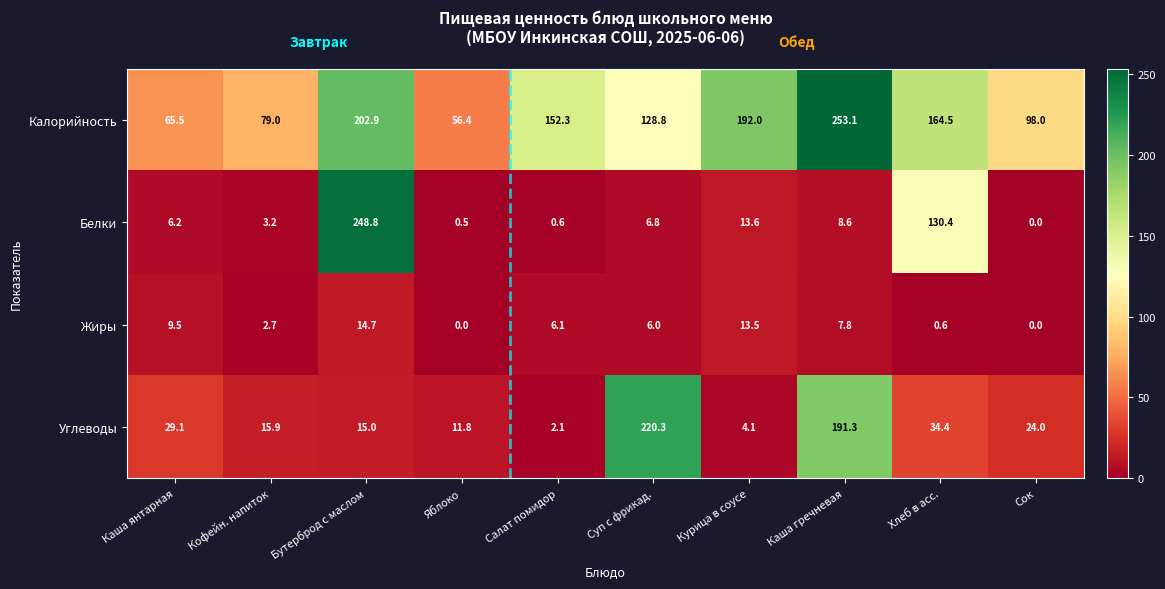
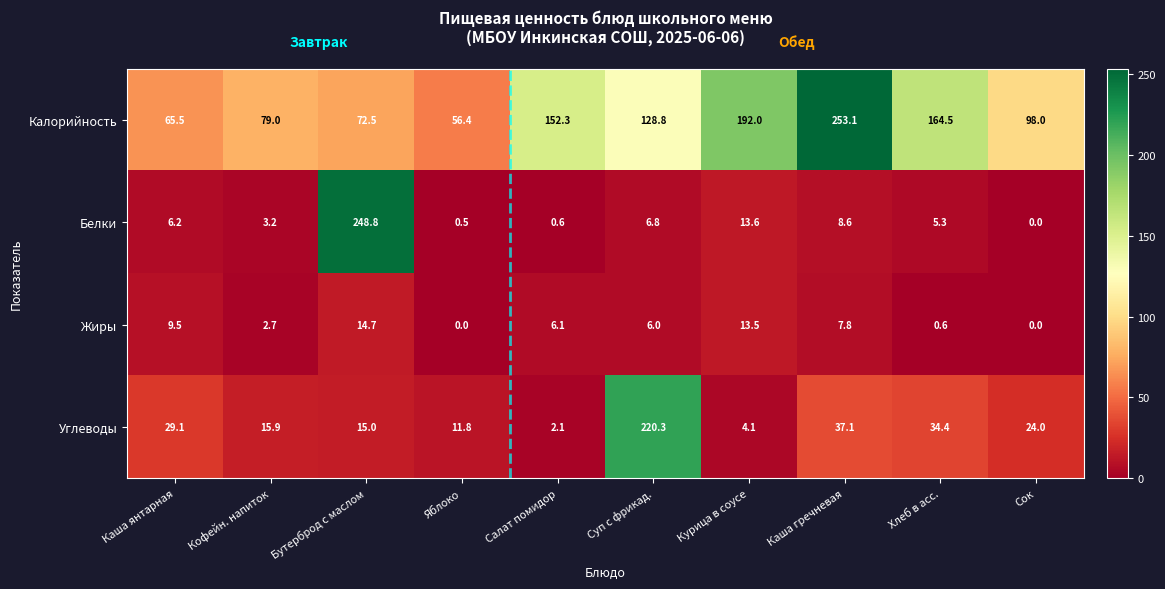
Калорийность, Бутерброд с маслом: 202.9 -> 72.5
Белки, Хлеб в асс.: 130.4 -> 5.3
Углеводы, Каша гречневая: 191.3 -> 37.1
